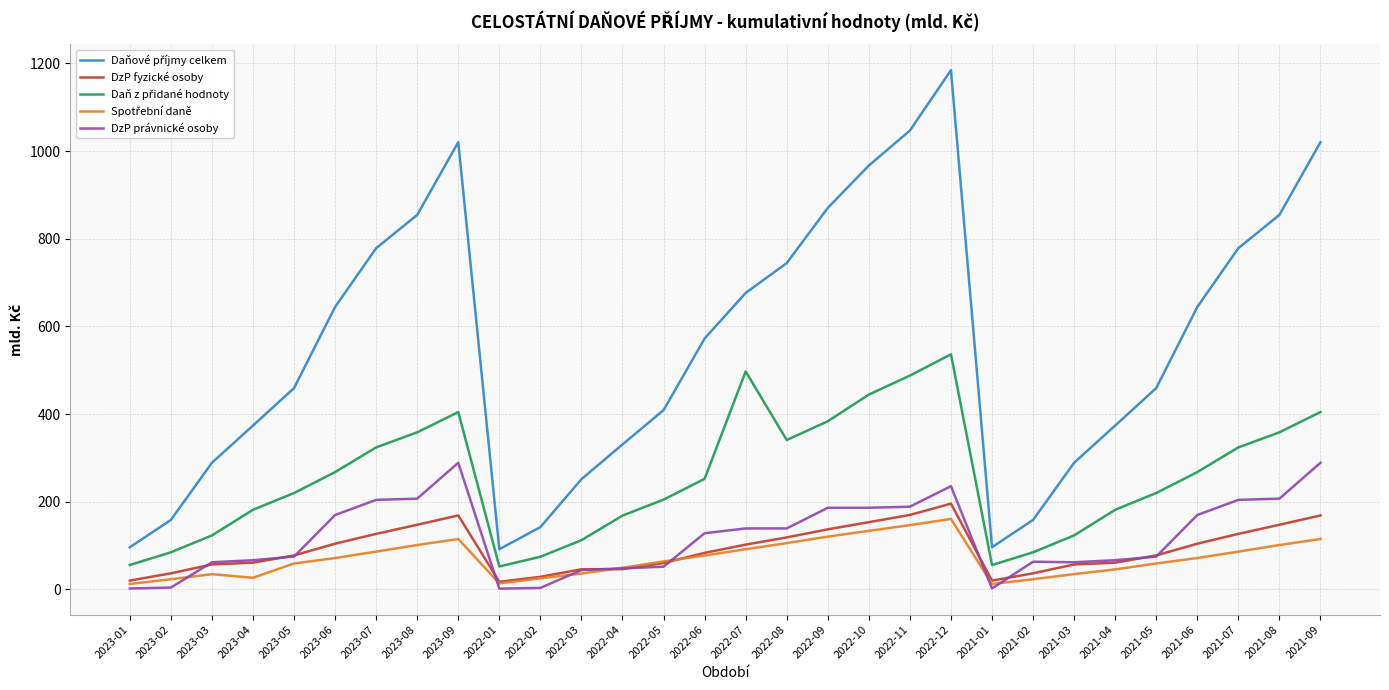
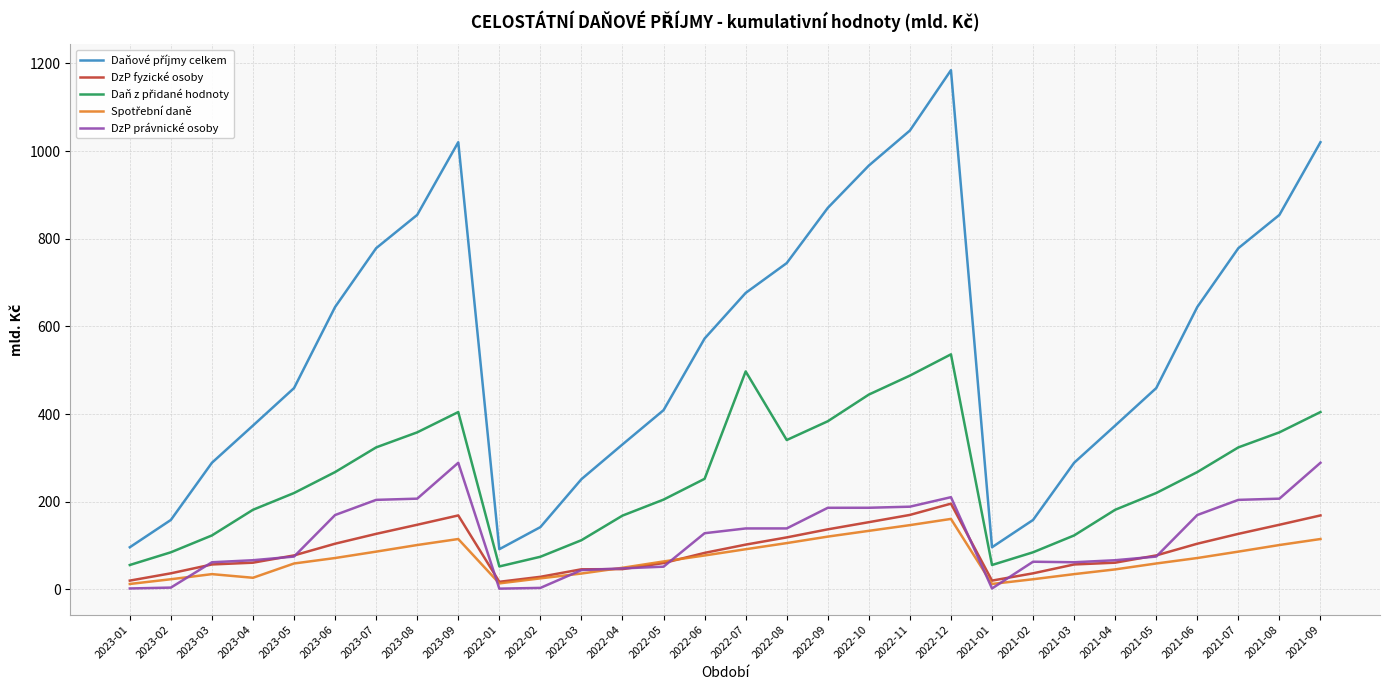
DzP právnické osoby, 2022-12: 240 -> 210
